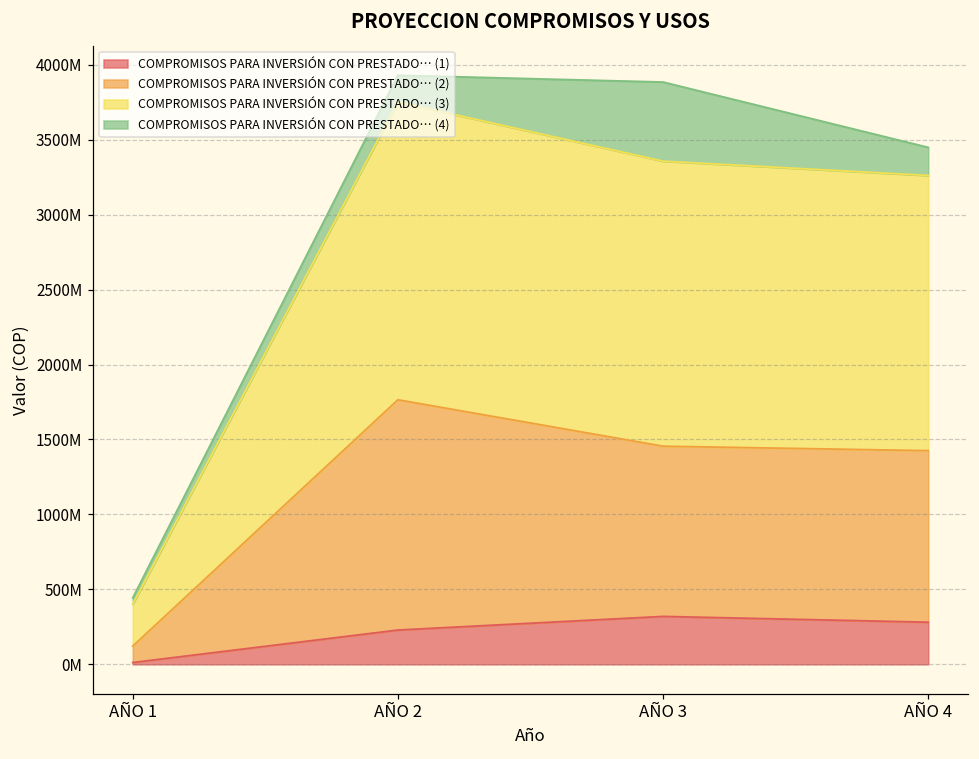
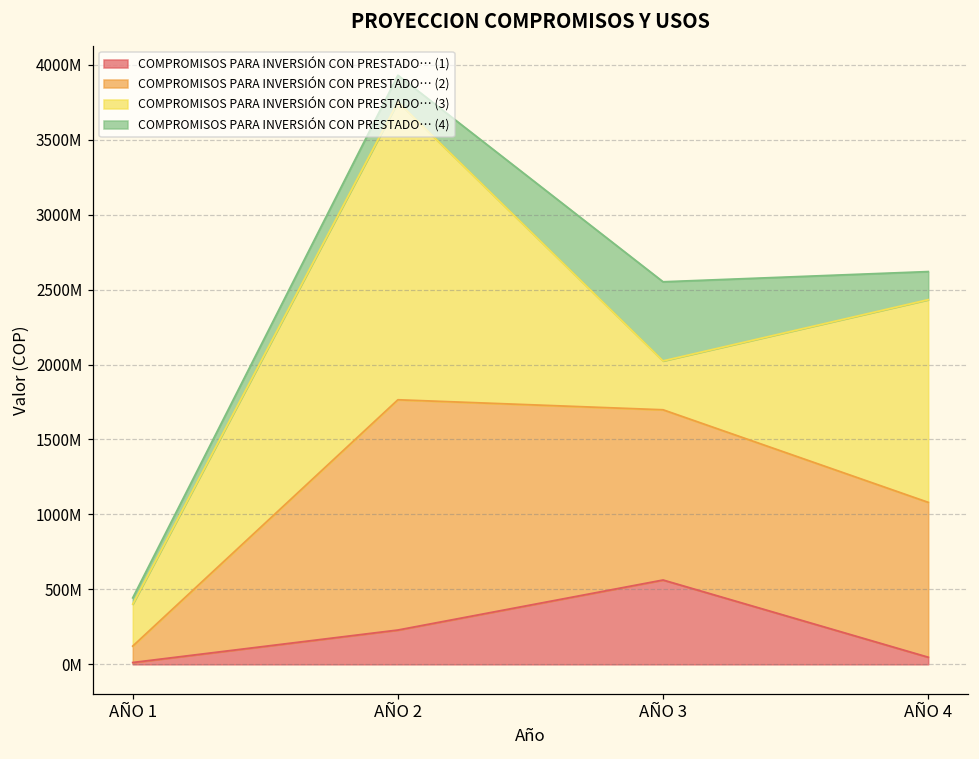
COMPROMISOS PARA INVERSIÓN CON PRESTADO… (1), AÑO 3: 320000000 -> 560000000
COMPROMISOS PARA INVERSIÓN CON PRESTADO… (3), AÑO 3: 1900000000 -> 330000000
COMPROMISOS PARA INVERSIÓN CON PRESTADO… (1), AÑO 4: 280000000 -> 50000000
COMPROMISOS PARA INVERSIÓN CON PRESTADO… (2), AÑO 4: 1140000000 -> 1030000000
COMPROMISOS PARA INVERSIÓN CON PRESTADO… (3), AÑO 4: 1840000000 -> 1350000000
